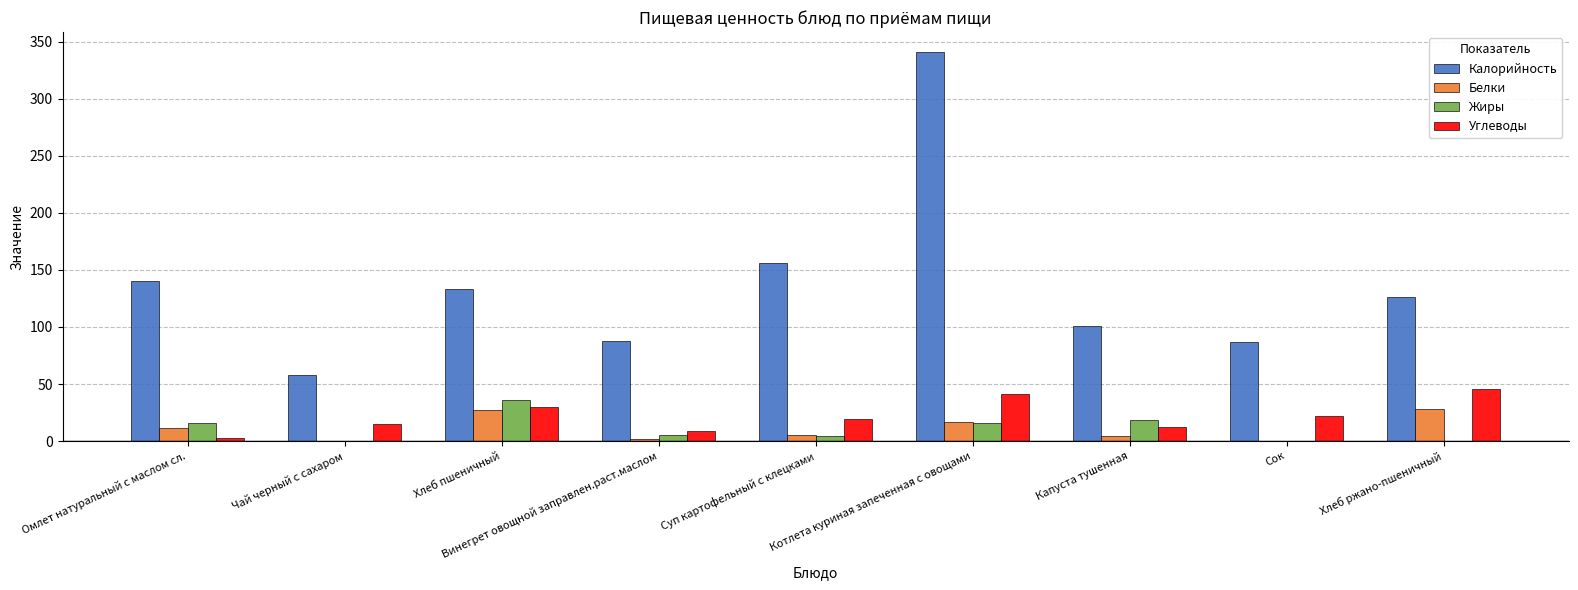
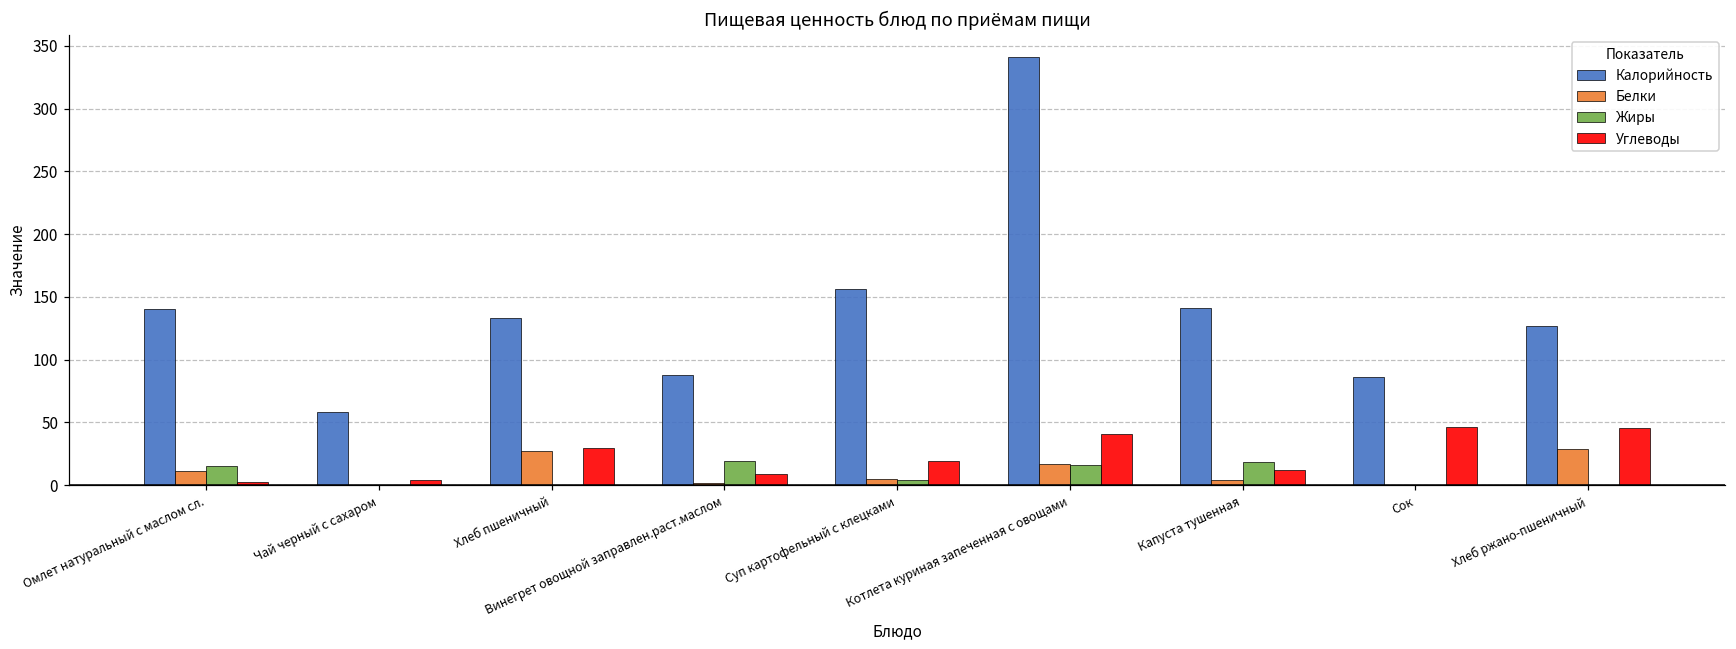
Углеводы, Чай черный с сахаром: 15 -> 4
Жиры, Хлеб пшеничный: 36 -> 0
Жиры, Винегрет овощной заправлен.раст.маслом: 5 -> 19
Калорийность, Капуста тушенная: 101 -> 141
Углеводы, Сок: 22 -> 47
